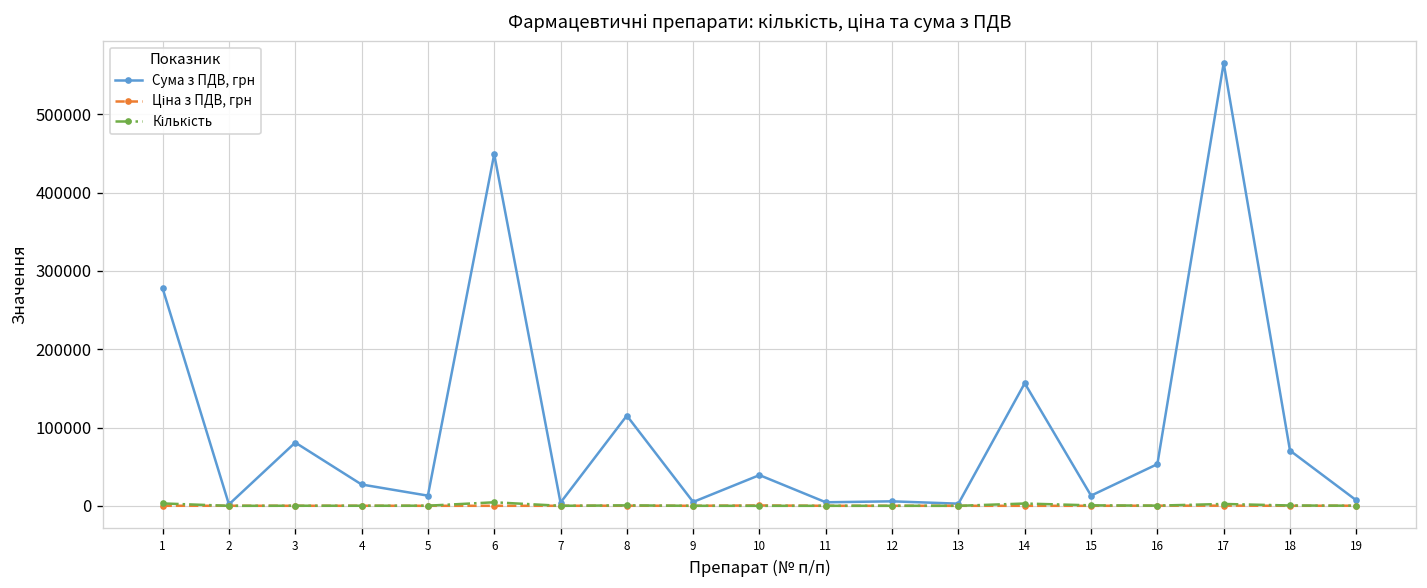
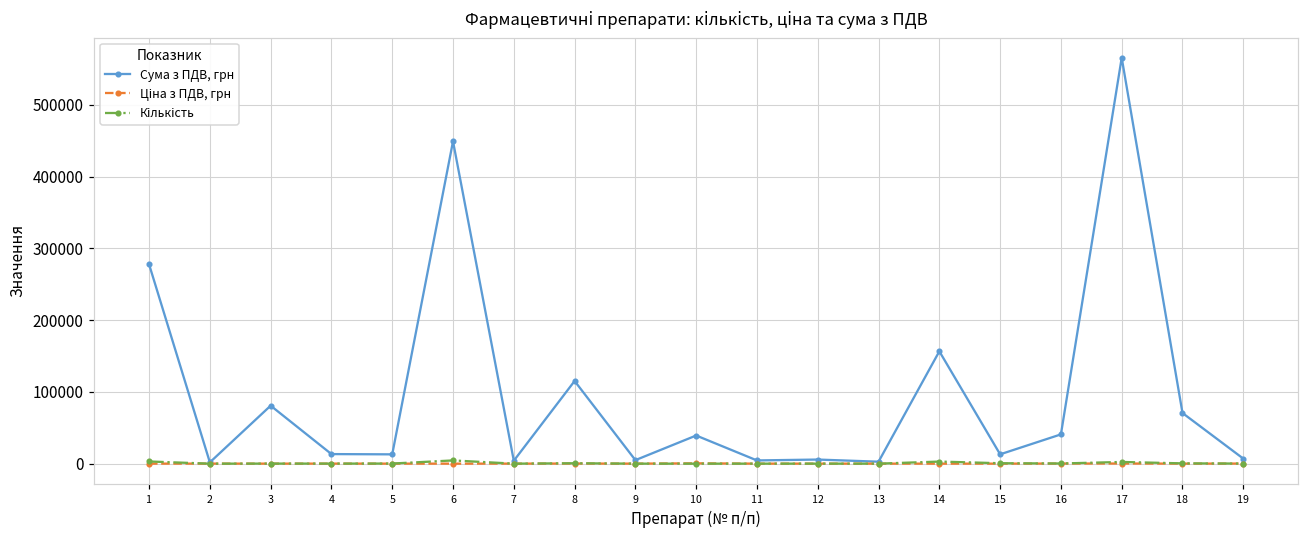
Сума з ПДВ, грн, 4: 30000 -> 10000
Сума з ПДВ, грн, 16: 50000 -> 40000
